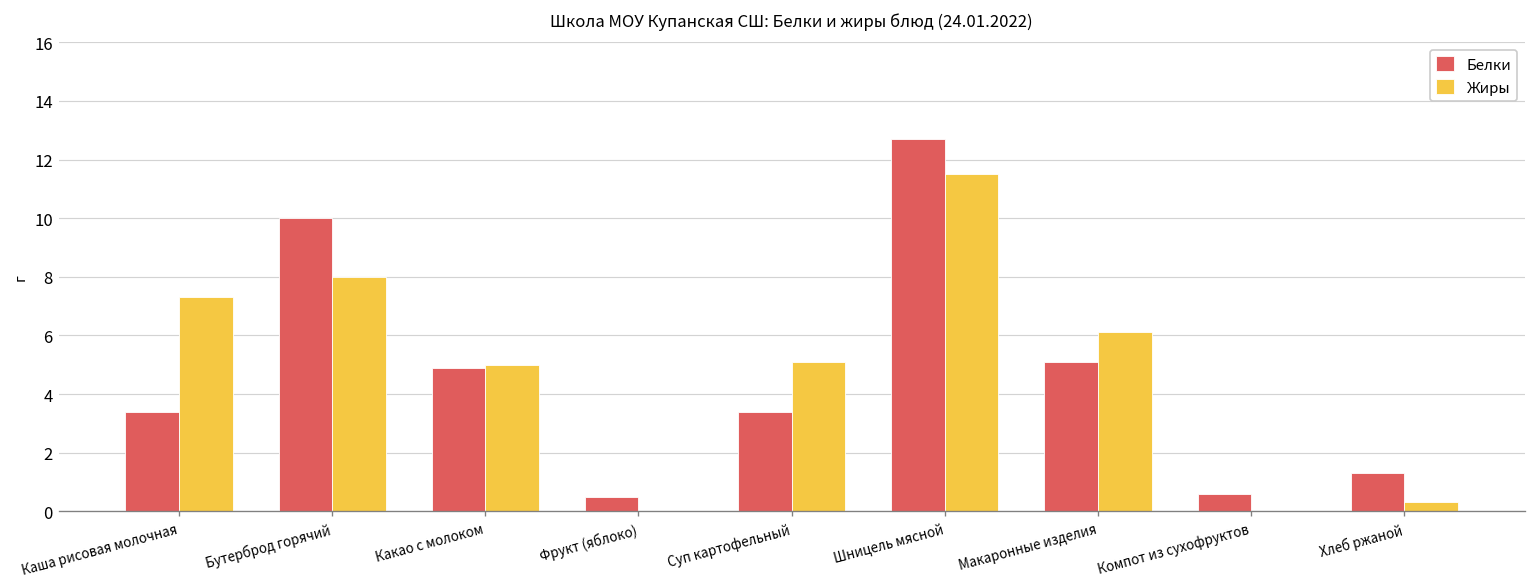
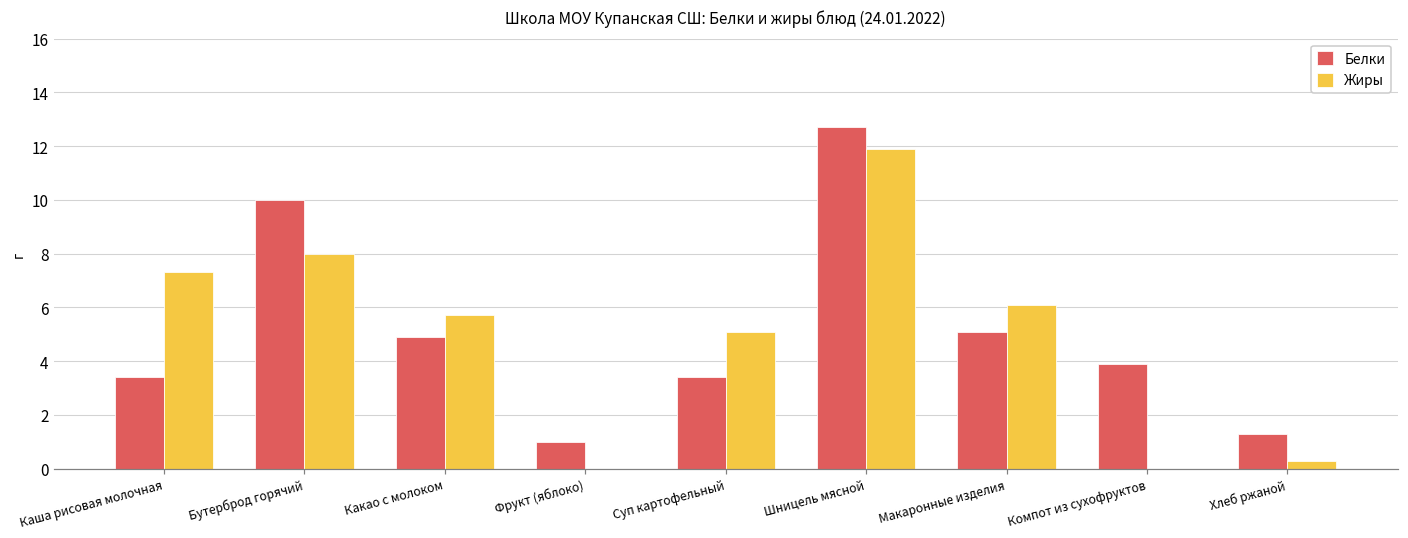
Жиры, Какао с молоком: 5.0 -> 5.7
Белки, Фрукт (яблоко): 0.5 -> 1.0
Жиры, Шницель мясной: 11.5 -> 11.9
Белки, Компот из сухофруктов: 0.6 -> 3.9
